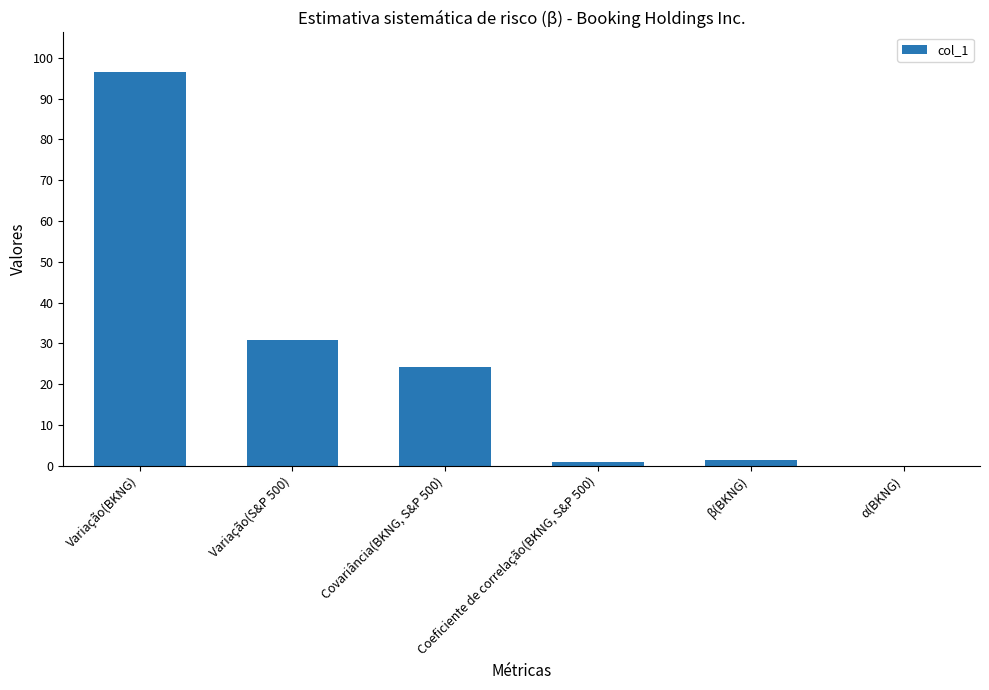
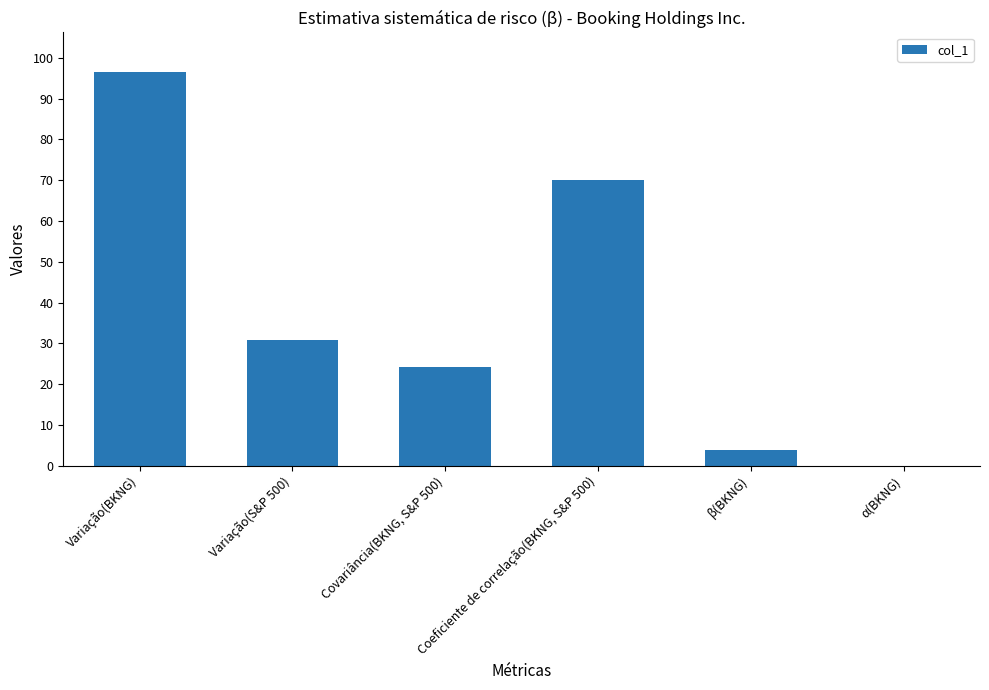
Coeficiente de correlação(BKNG, S&P 500): 1 -> 70
β(BKNG): 1 -> 4
